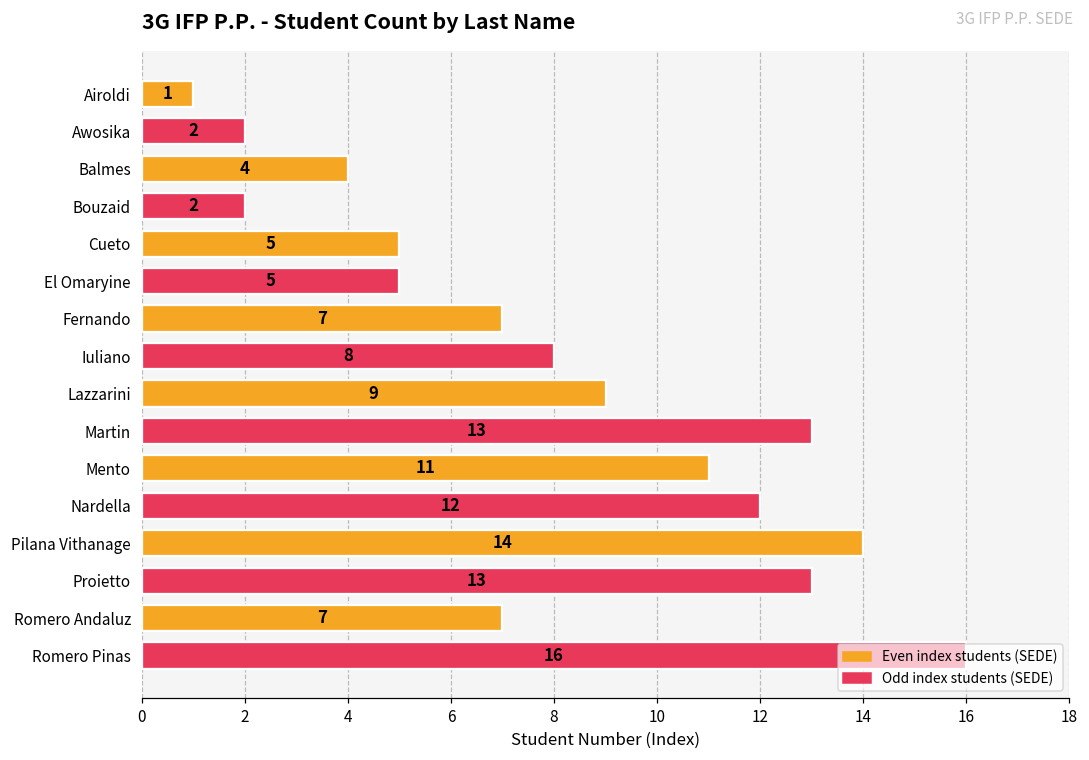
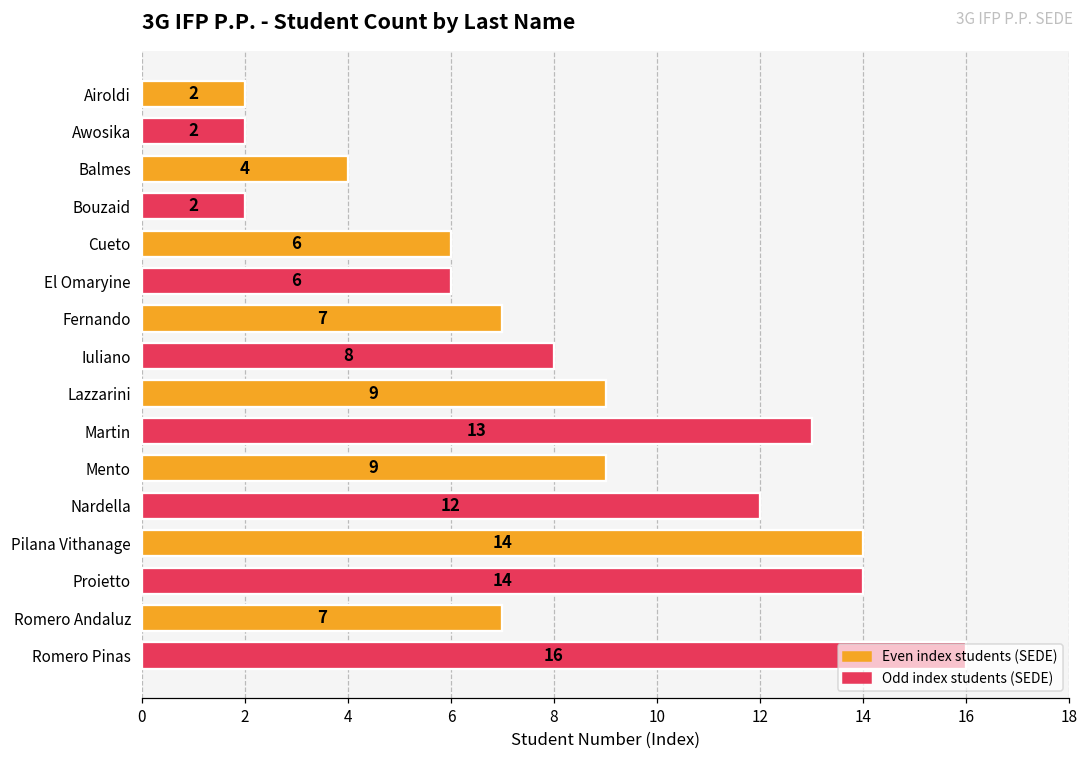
Airoldi: 1 -> 2
Cueto: 5 -> 6
El Omaryine: 5 -> 6
Mento: 11 -> 9
Proietto: 13 -> 14
